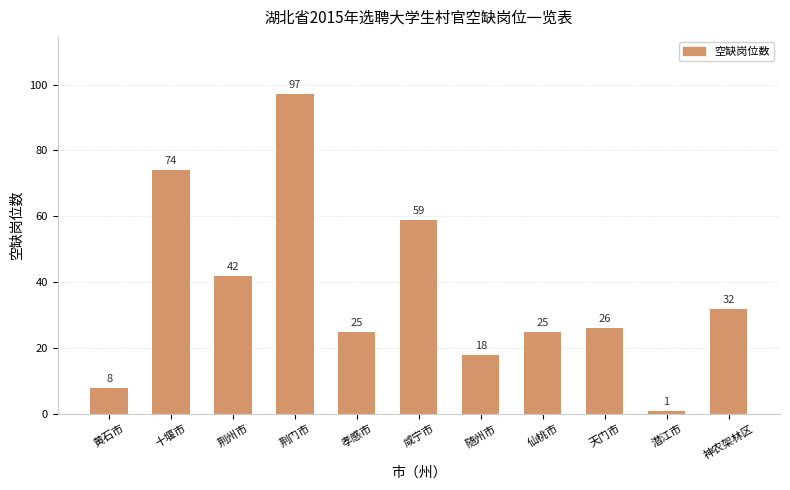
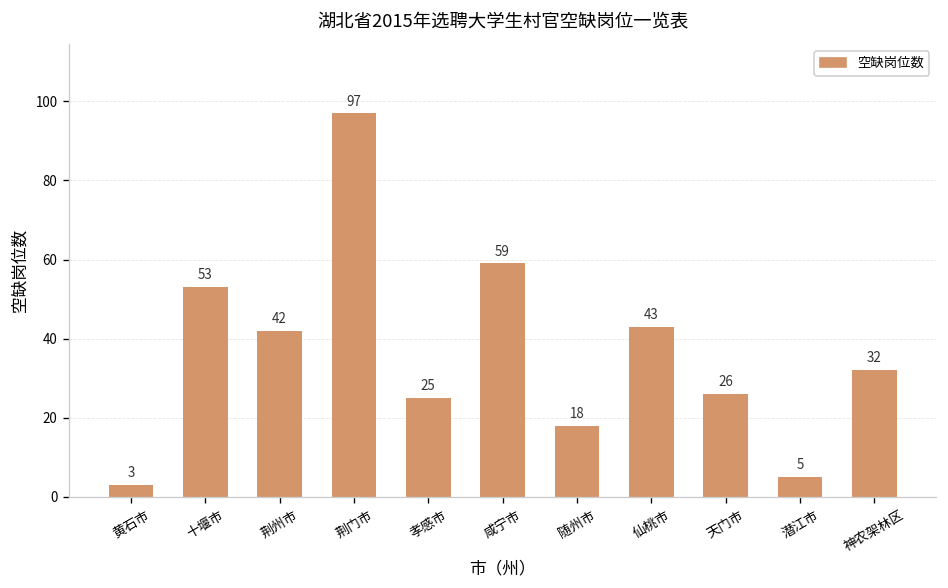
黄石市: 8 -> 3
十堰市: 74 -> 53
仙桃市: 25 -> 43
潜江市: 1 -> 5
